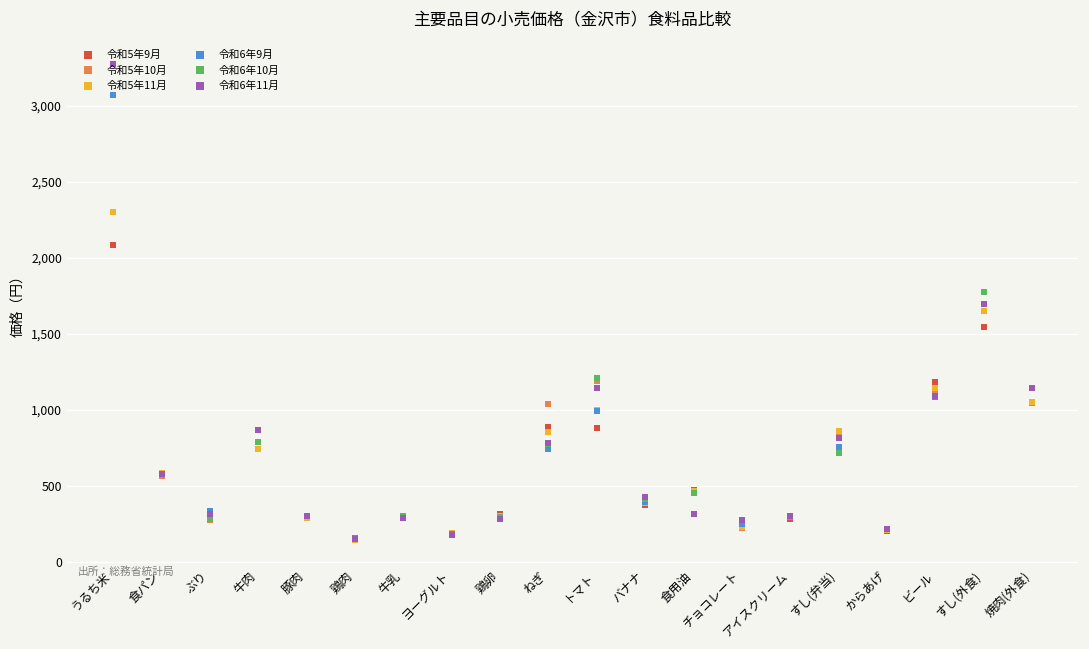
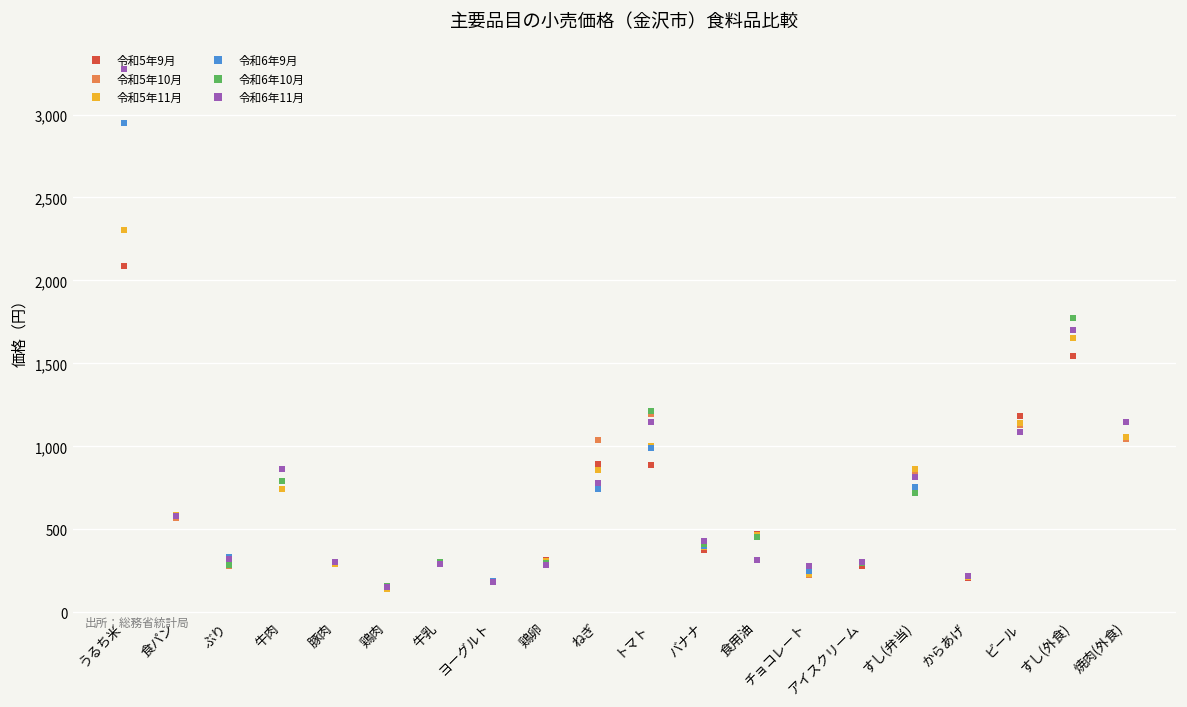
令和6年9月, うるち米: 3,070 -> 2,950
